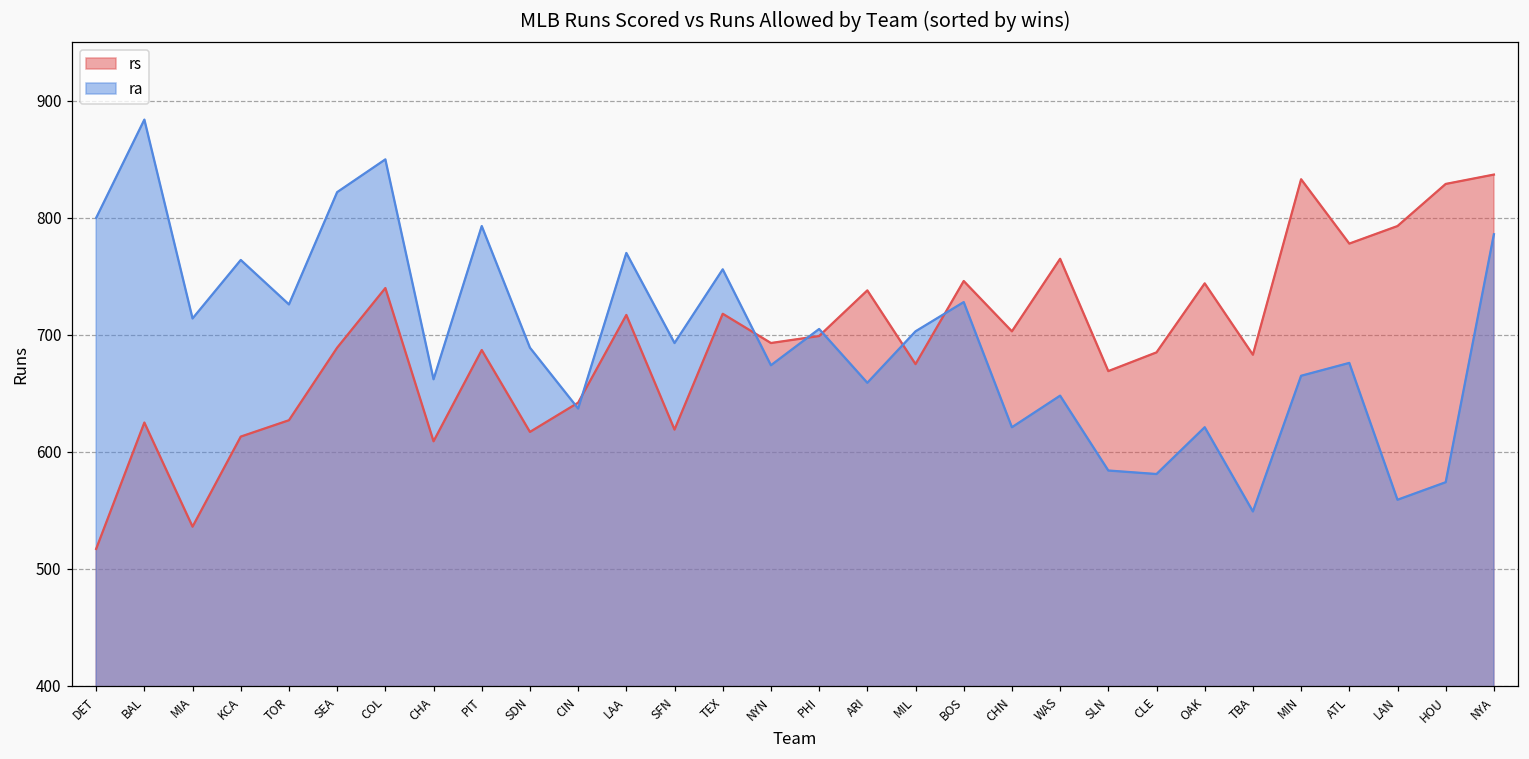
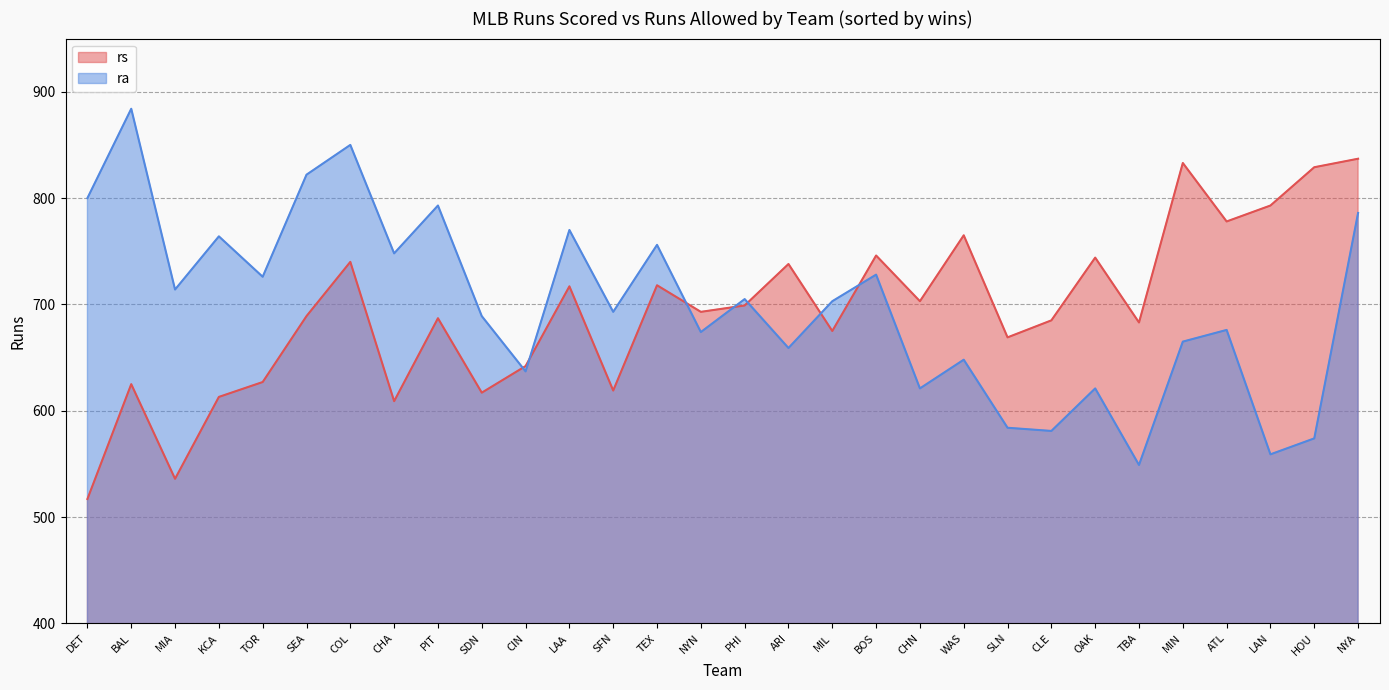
ra, CHA: 662 -> 748
